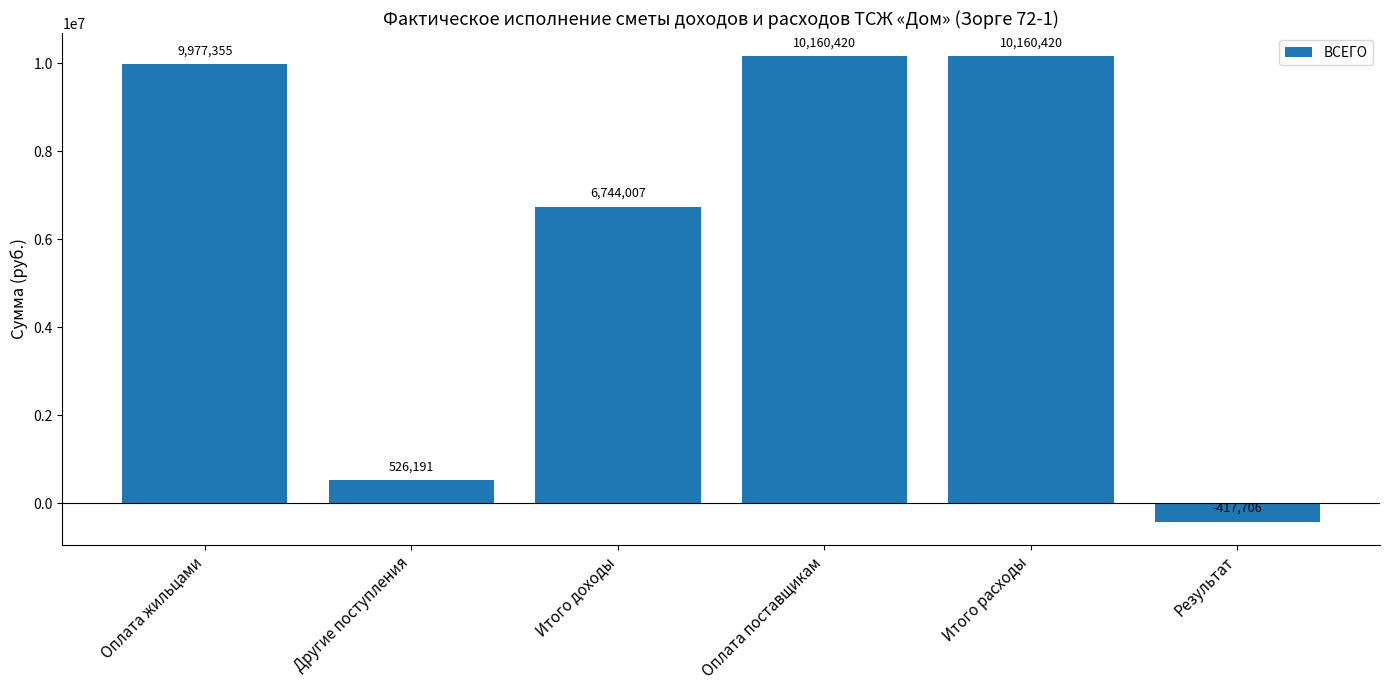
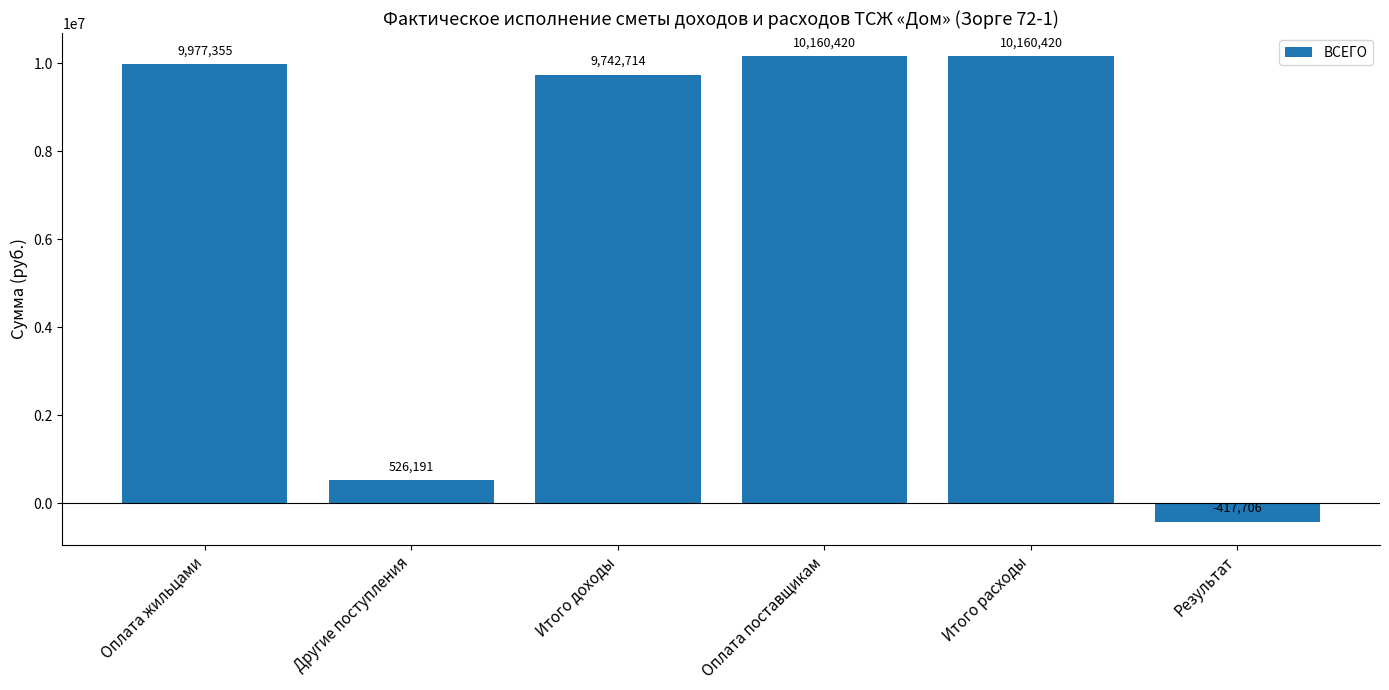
Итого доходы: 6,744,007 -> 9,742,714
